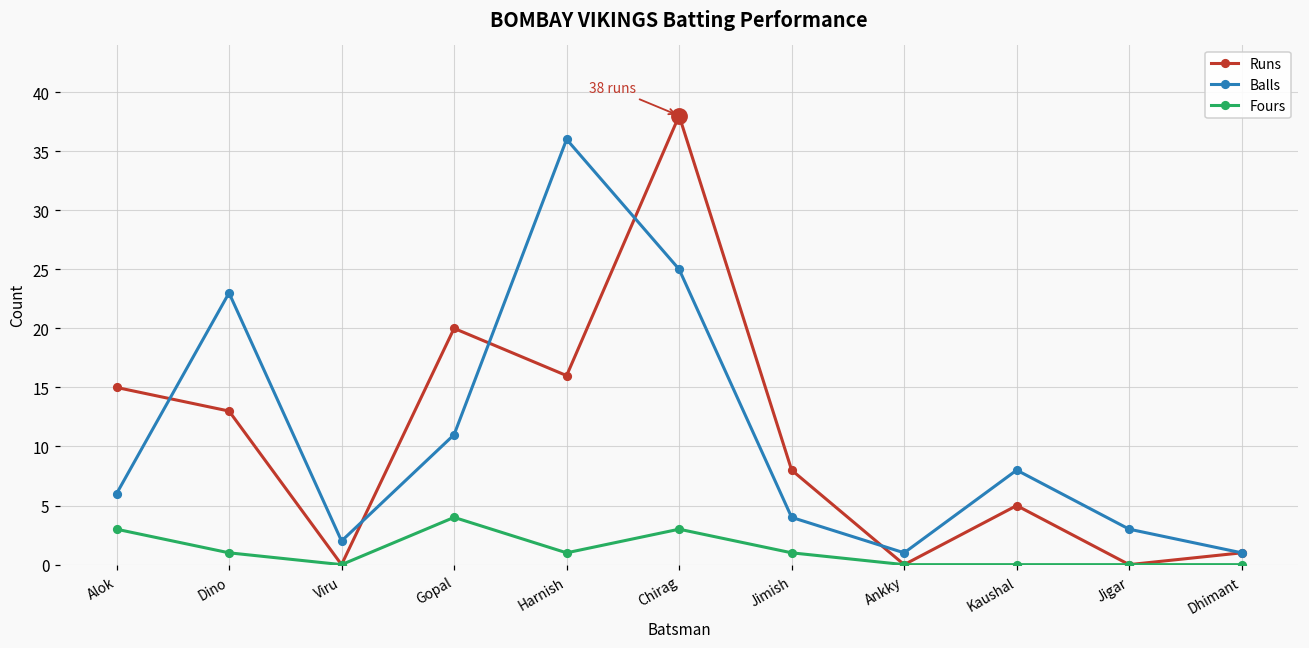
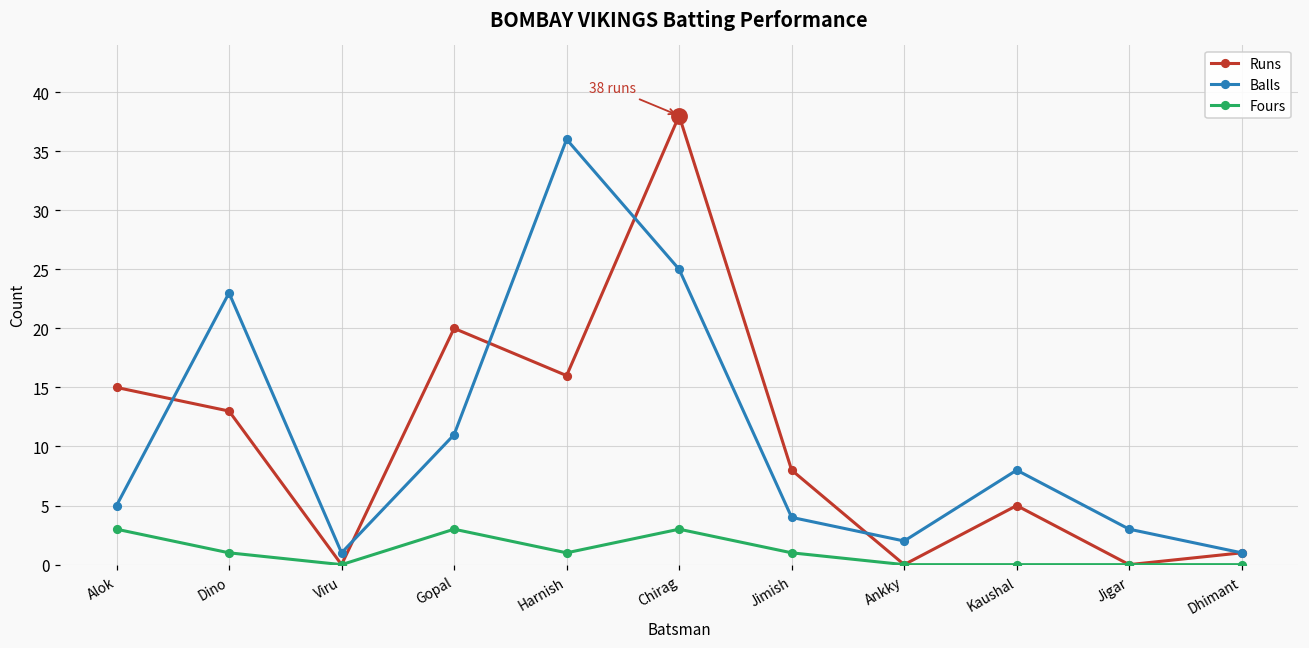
Balls, Alok: 6 -> 5
Balls, Viru: 2 -> 1
Fours, Gopal: 4 -> 3
Balls, Ankky: 1 -> 2
